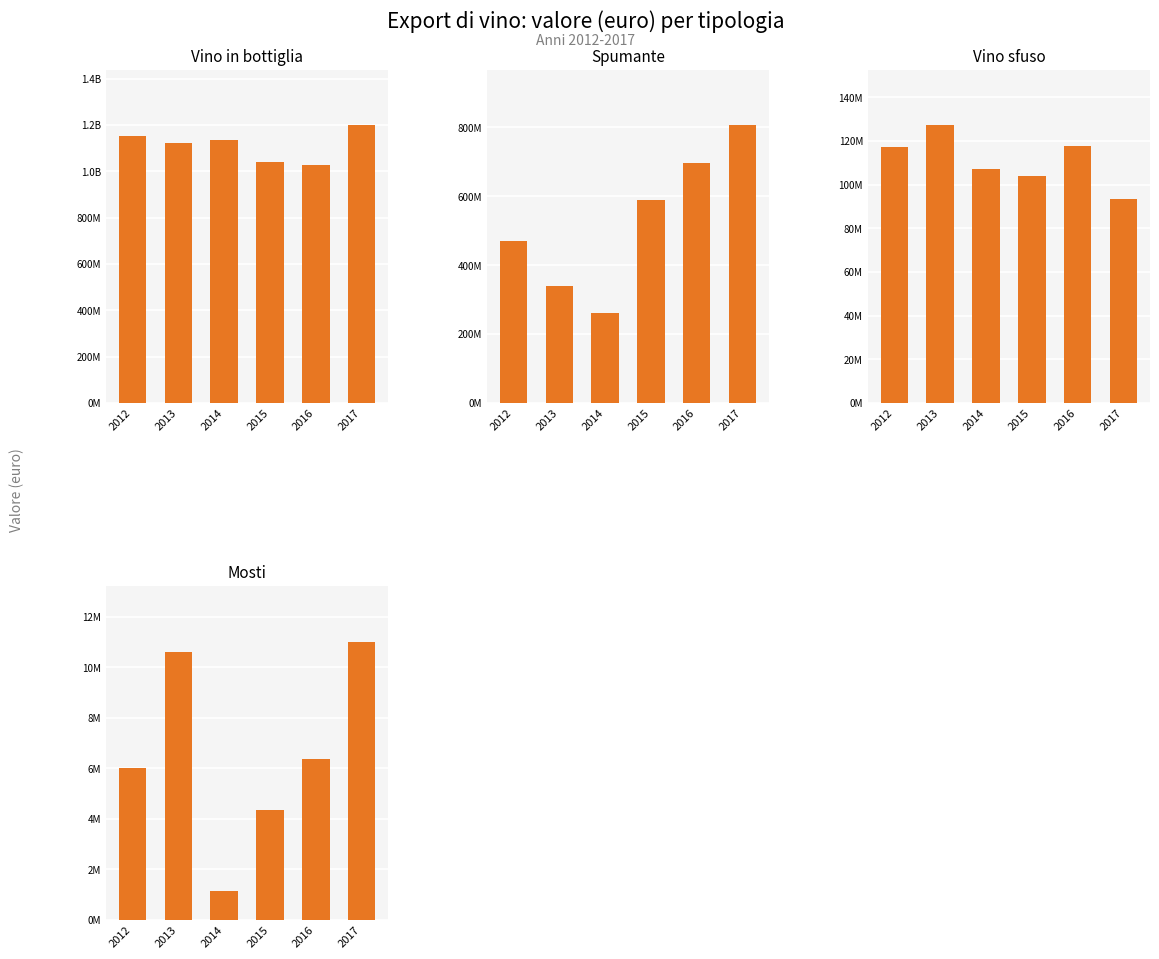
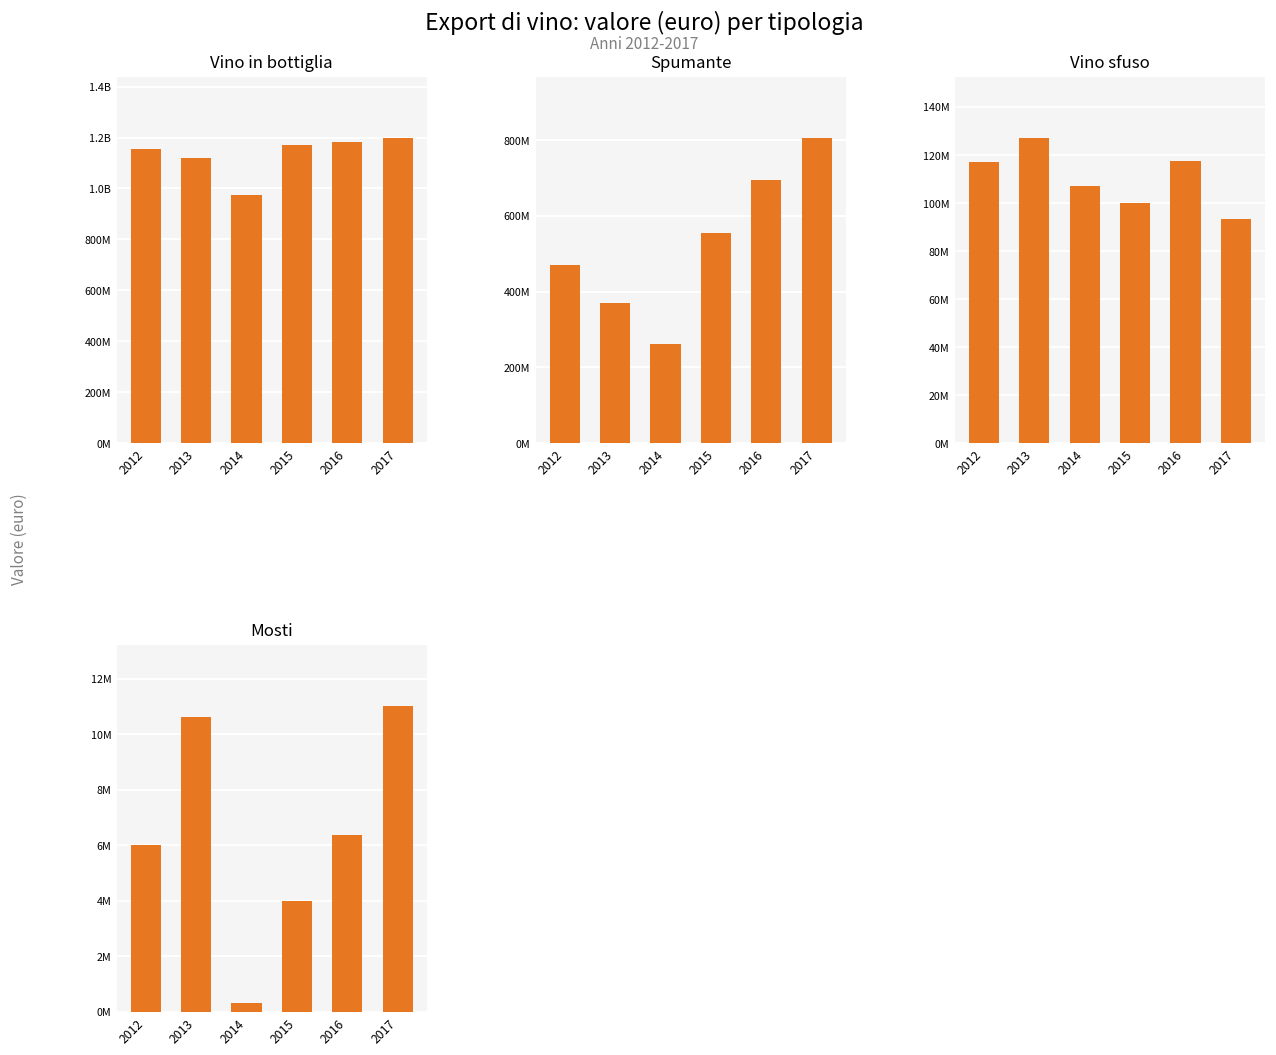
Vino in bottiglia, 2014: 1130000000 -> 970000000
Vino in bottiglia, 2015: 1040000000 -> 1170000000
Vino in bottiglia, 2016: 1030000000 -> 1180000000
Spumante, 2013: 340000000 -> 370000000
Spumante, 2015: 590000000 -> 560000000
Vino sfuso, 2015: 104000000 -> 100000000
Mosti, 2014: 1100000 -> 300000
Mosti, 2015: 4400000 -> 4000000
